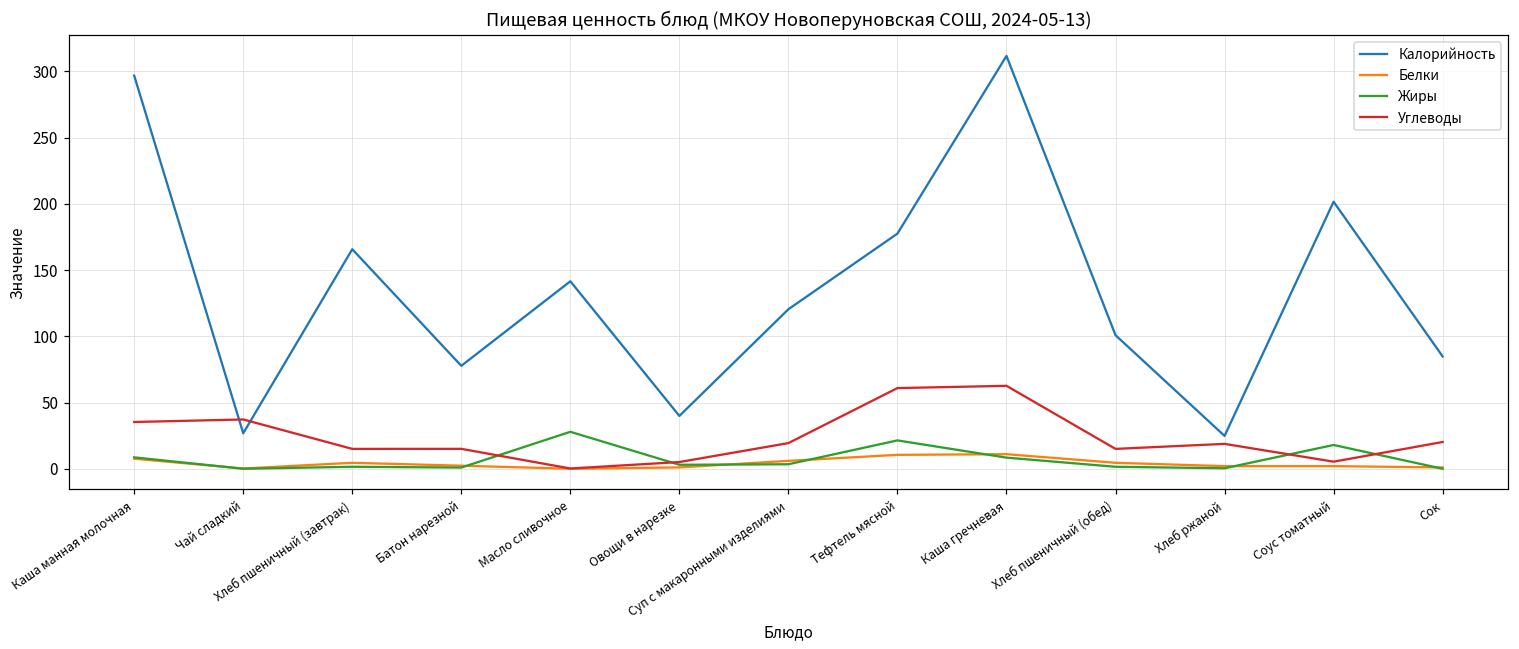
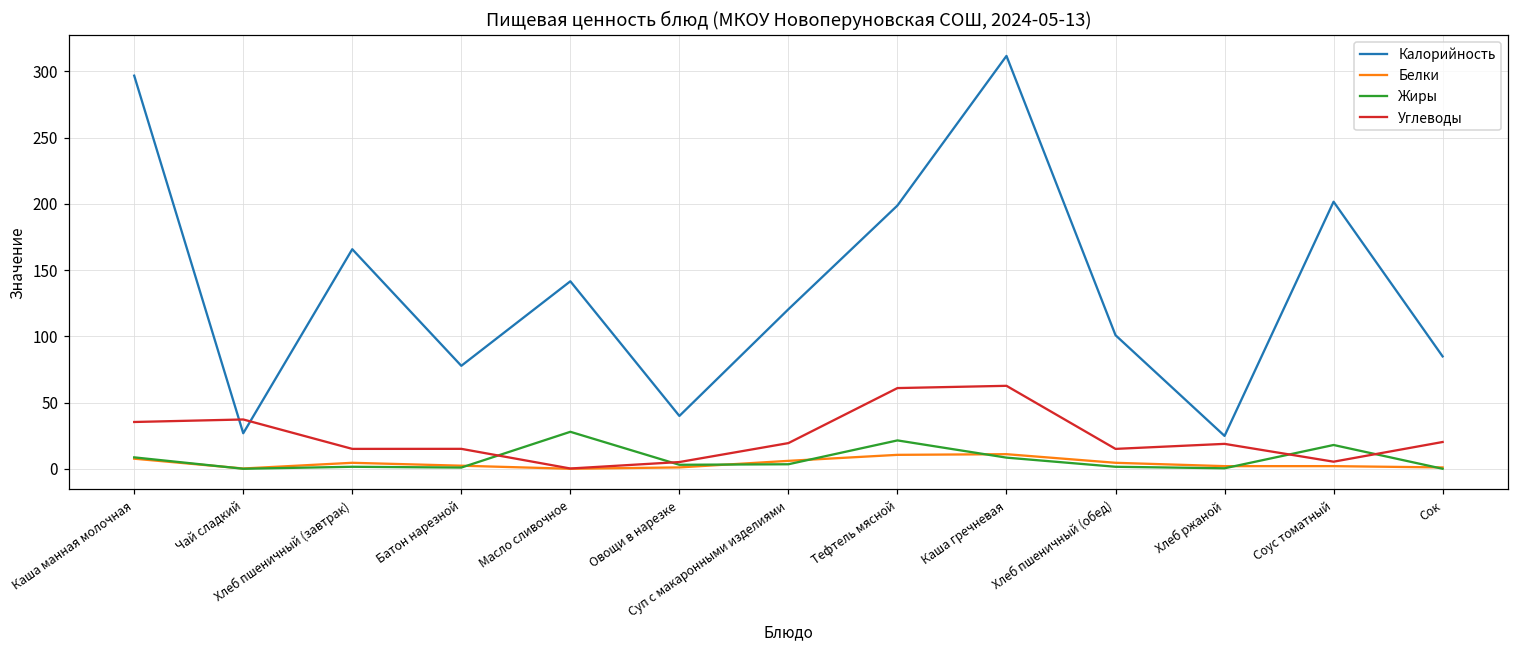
Калорийность, Тефтель мясной: 178 -> 199
